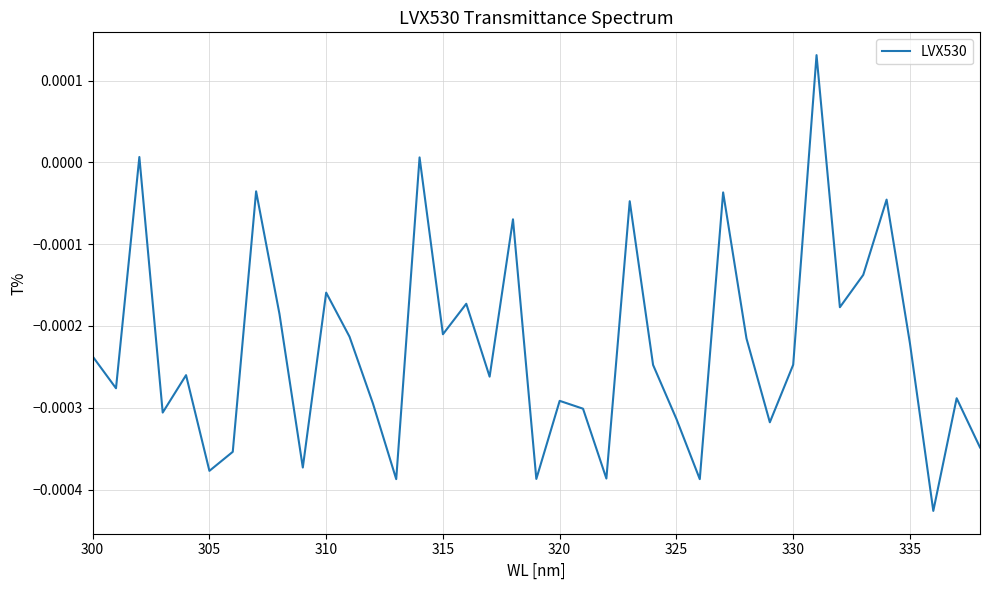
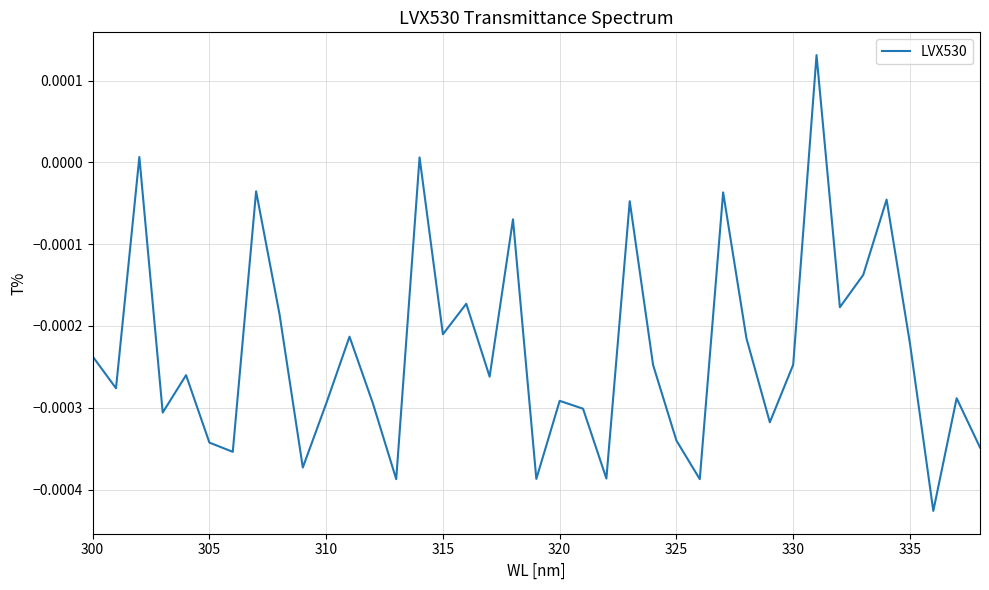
305: -0.00038 -> -0.00034
310: -0.00016 -> -0.00029
325: -0.00031 -> -0.00034
